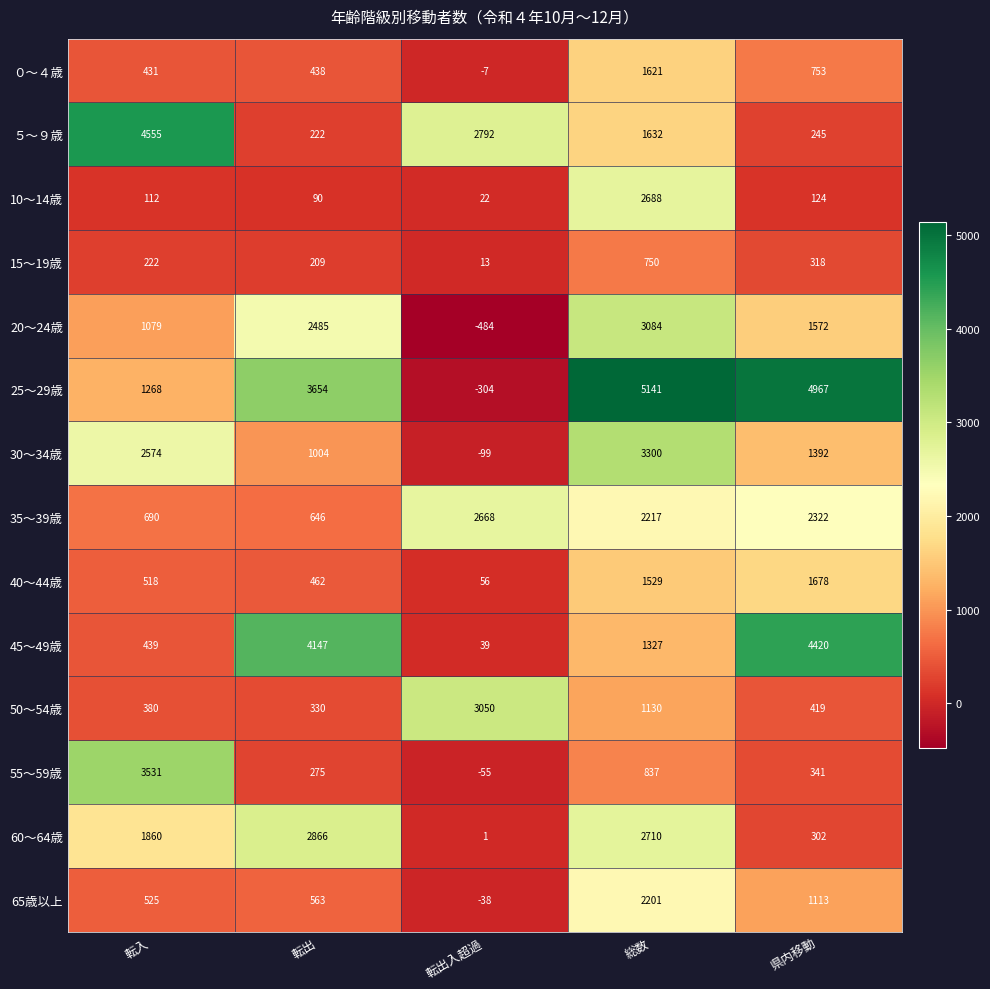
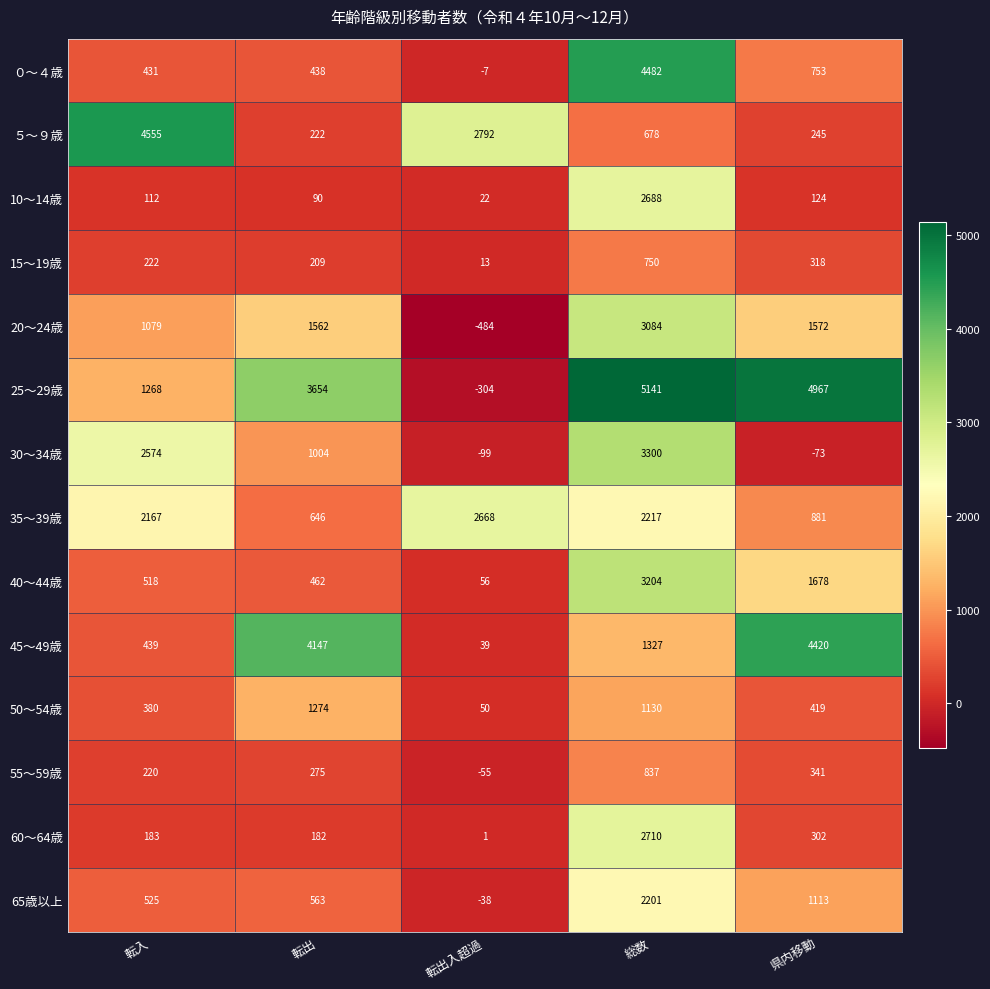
０～４歳, 総数: 1621 -> 4482
５～９歳, 総数: 1632 -> 678
20～24歳, 転出: 2485 -> 1562
30～34歳, 県内移動: 1392 -> -73
35～39歳, 転入: 690 -> 2167
35～39歳, 県内移動: 2322 -> 881
40～44歳, 総数: 1529 -> 3204
50～54歳, 転出: 330 -> 1274
50～54歳, 転出入超過: 3050 -> 50
55～59歳, 転入: 3531 -> 220
60～64歳, 転入: 1860 -> 183
60～64歳, 転出: 2866 -> 182
